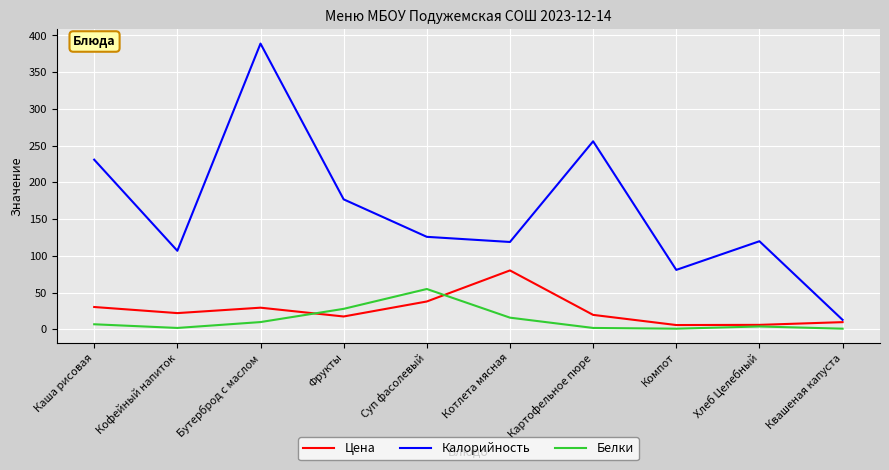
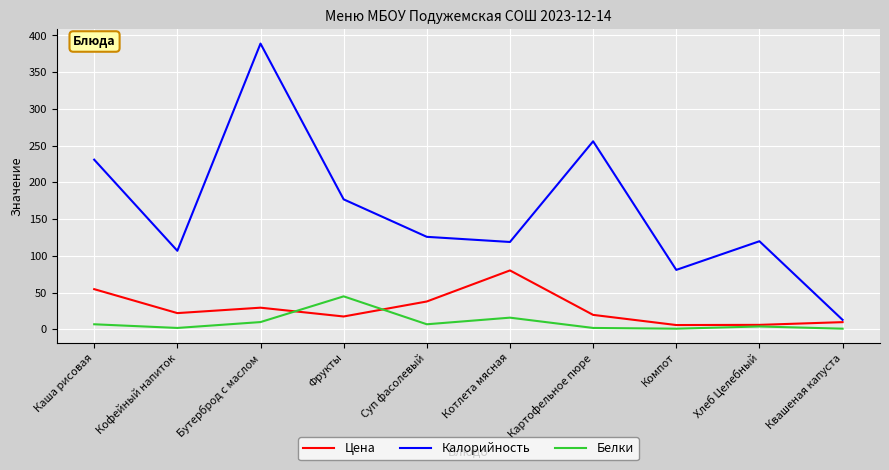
Цена, Каша рисовая: 30 -> 50
Белки, Фрукты: 30 -> 50
Белки, Суп фасолевый: 60 -> 10
